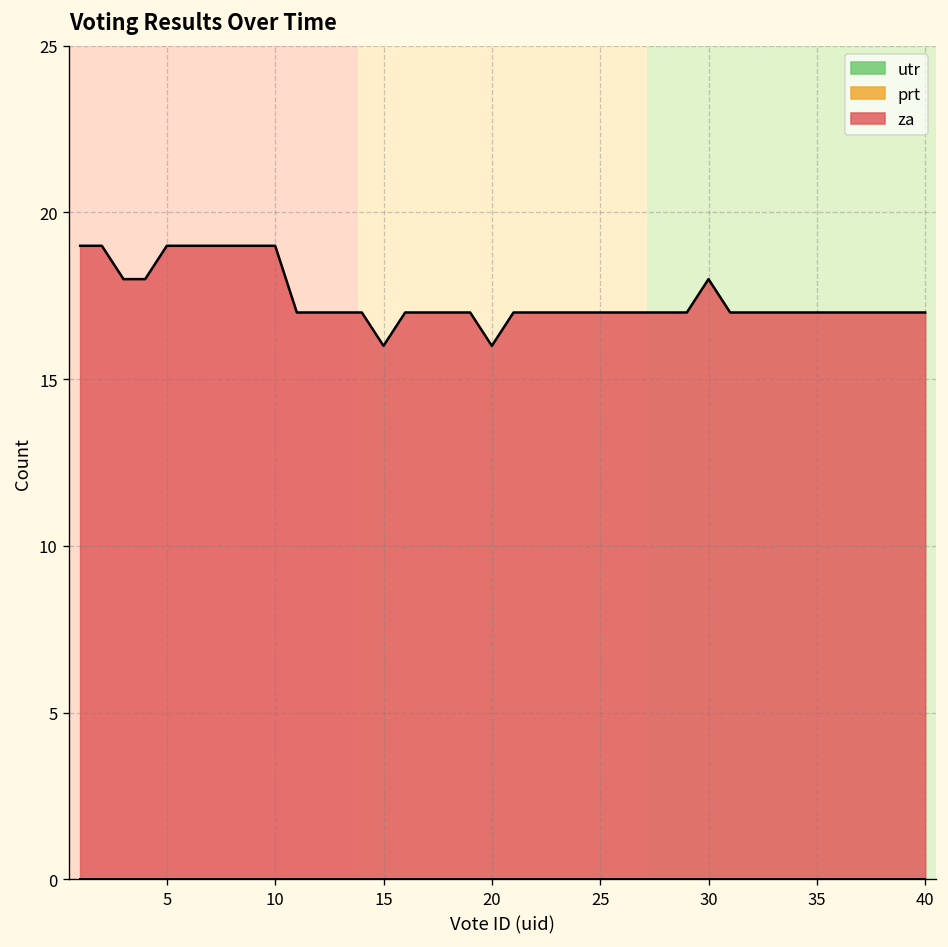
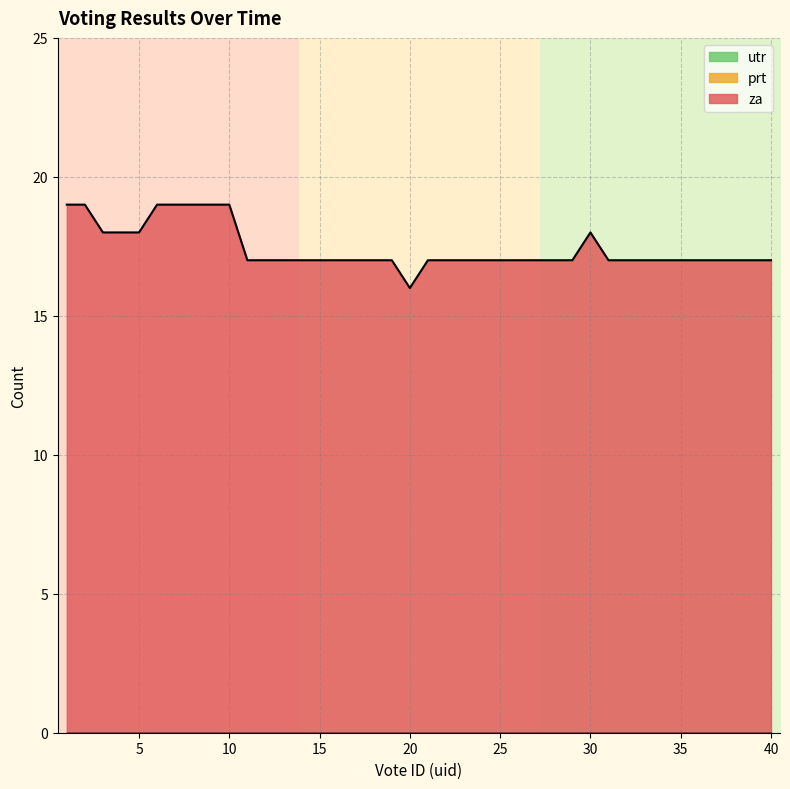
za, 5: 19 -> 18
za, 15: 16 -> 17
